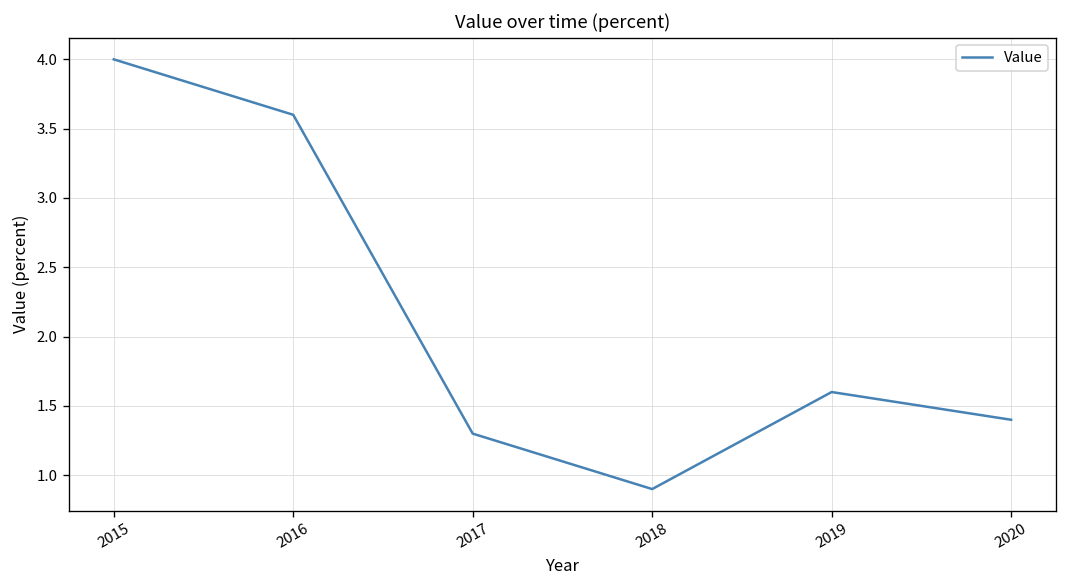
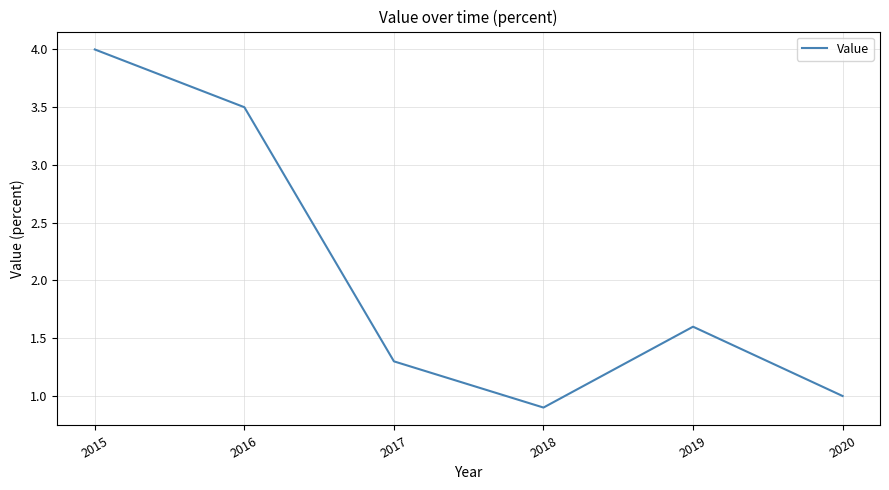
2016: 3.6 -> 3.5
2020: 1.4 -> 1.0
